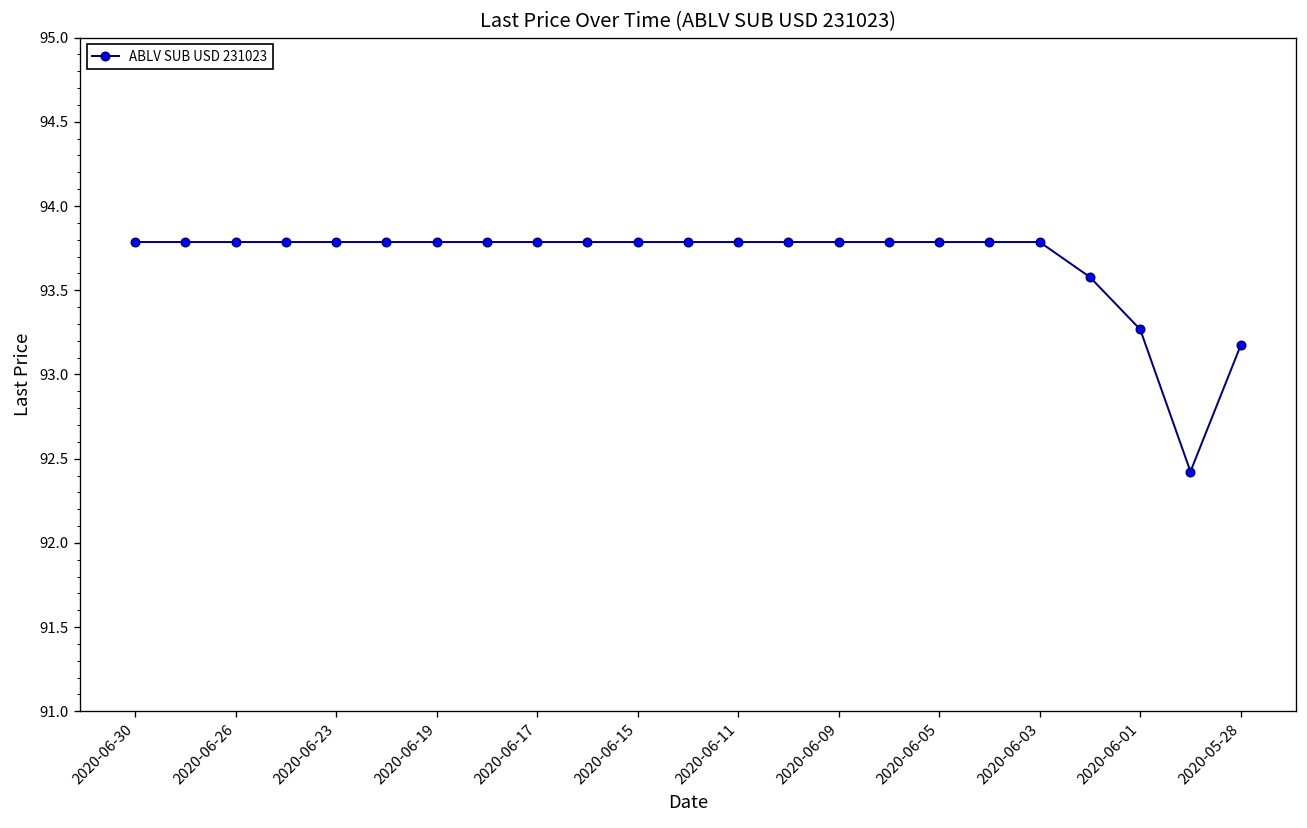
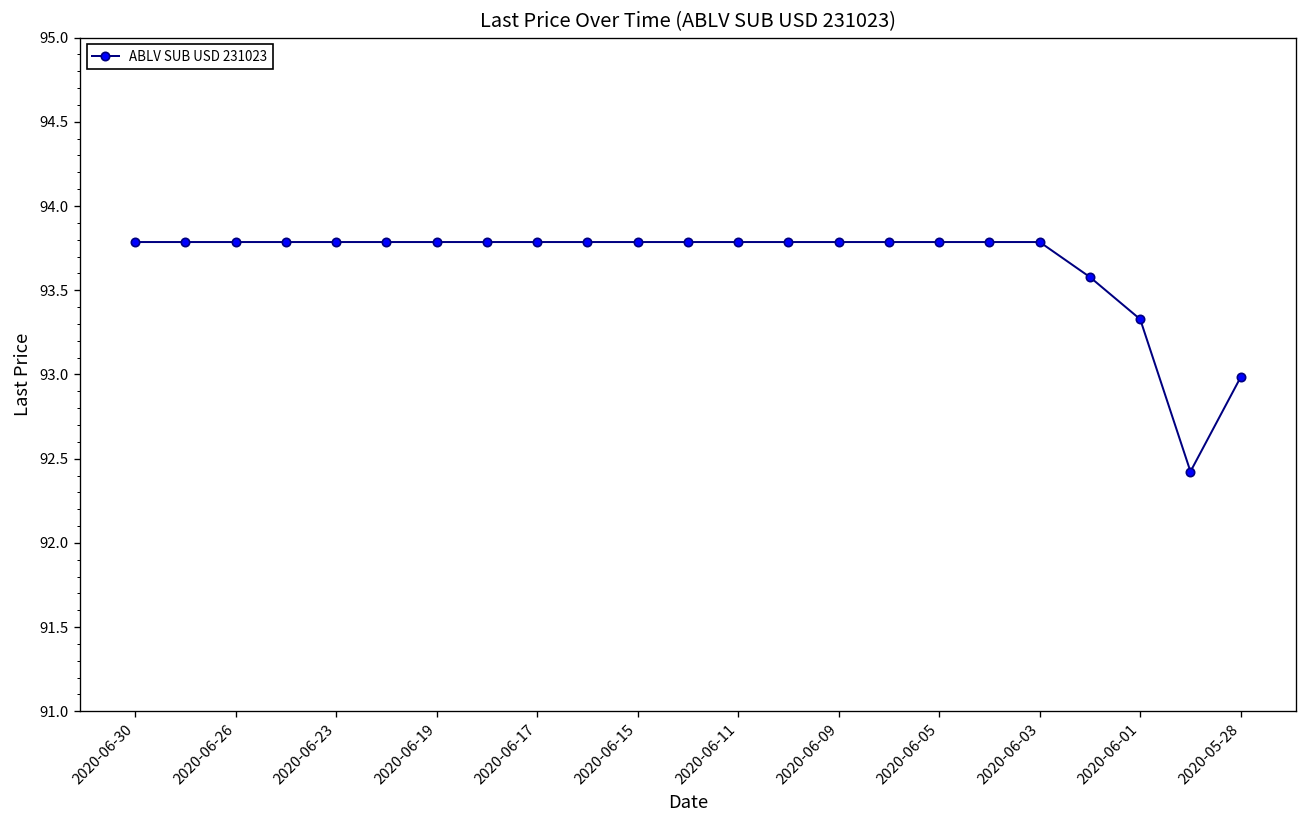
2020-06-01: 93.27 -> 93.33
2020-05-28: 93.17 -> 92.98
